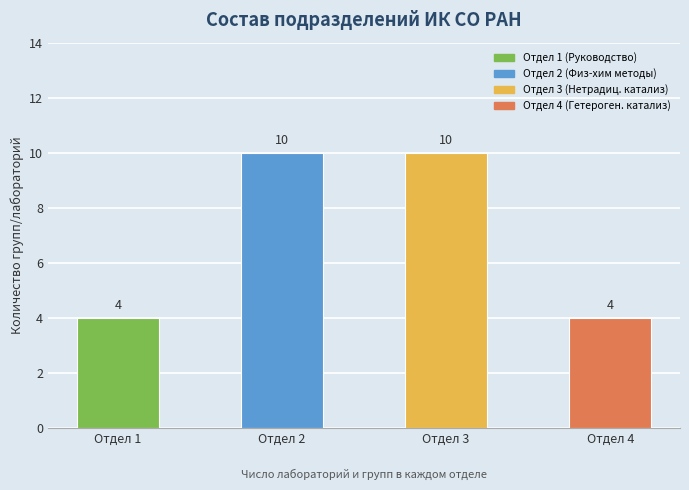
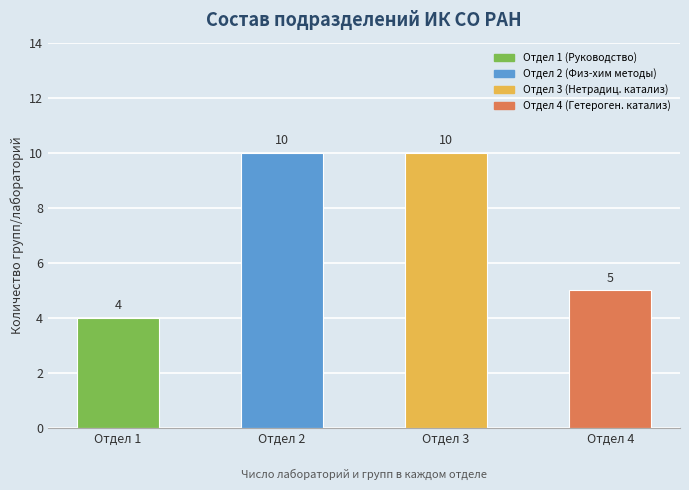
Отдел 4: 4 -> 5
